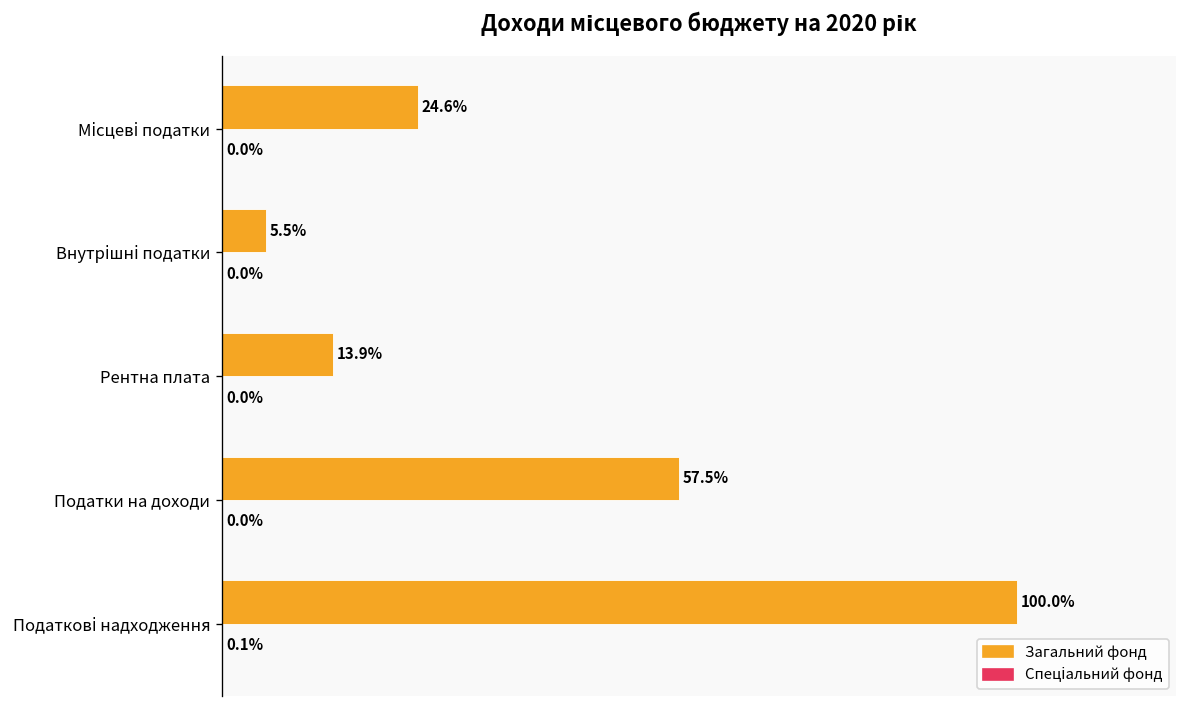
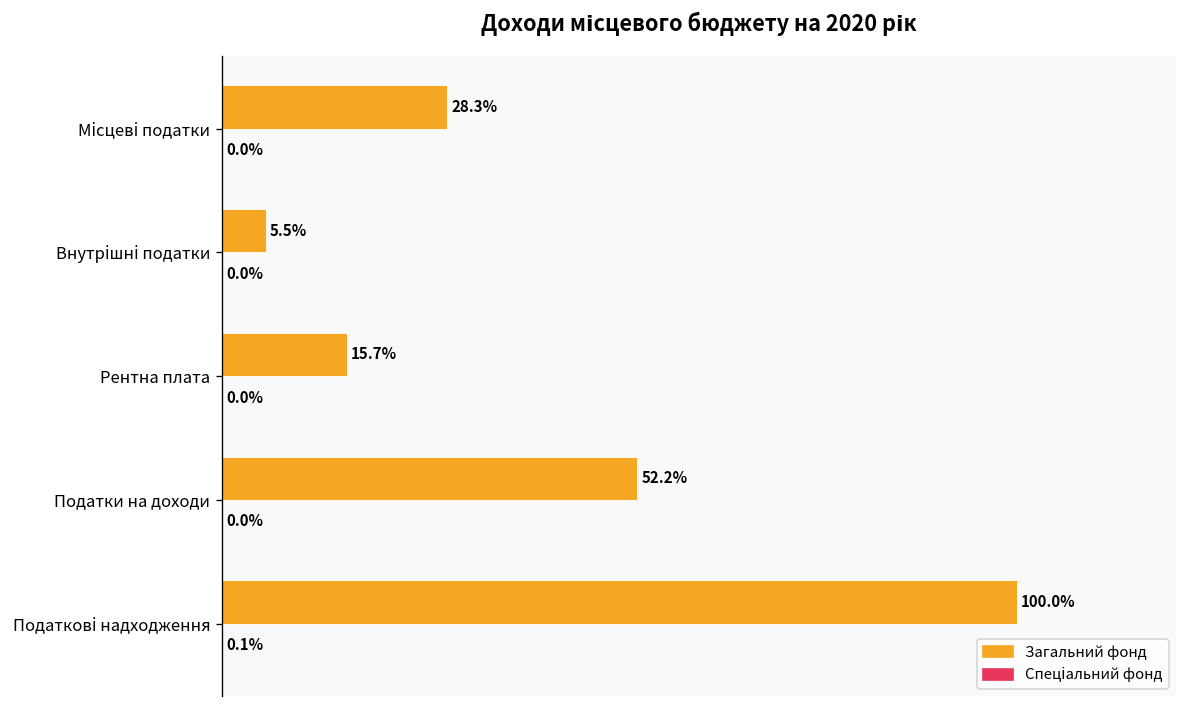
Загальний фонд, Місцеві податки: 24.6% -> 28.3%
Загальний фонд, Рентна плата: 13.9% -> 15.7%
Загальний фонд, Податки на доходи: 57.5% -> 52.2%
